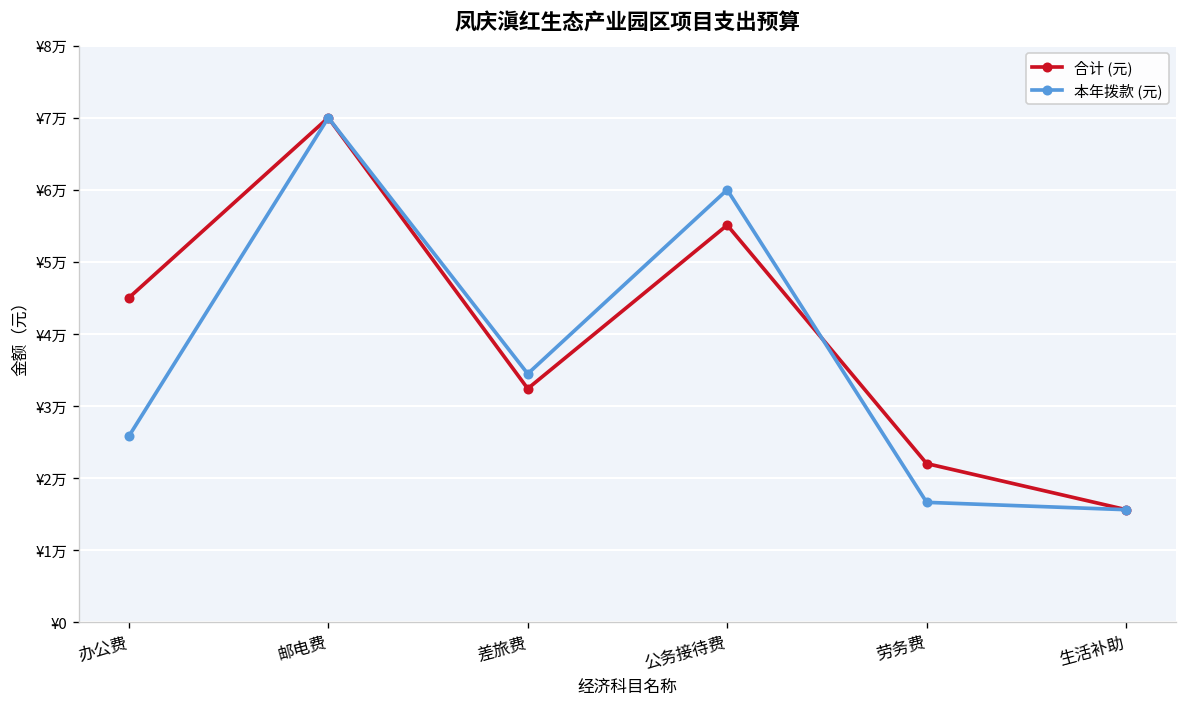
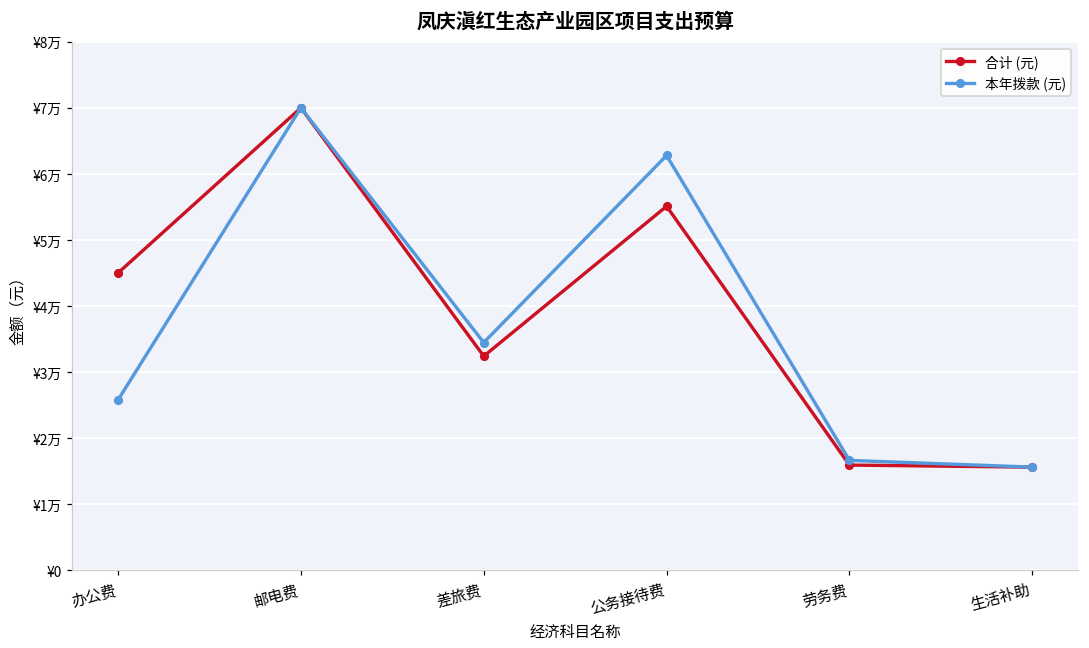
本年拨款 (元), 公务接待费: ¥6.0万 -> ¥6.3万
合计 (元), 劳务费: ¥2.2万 -> ¥1.6万
